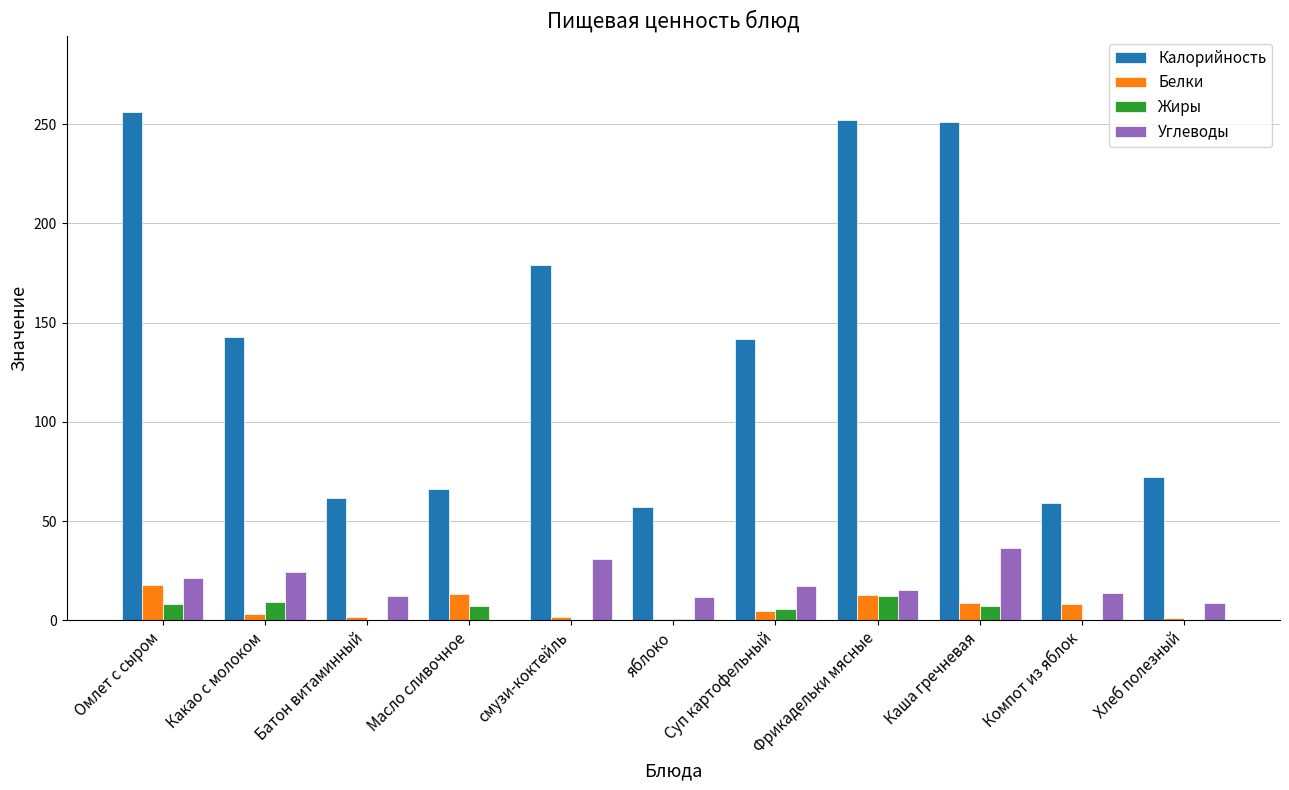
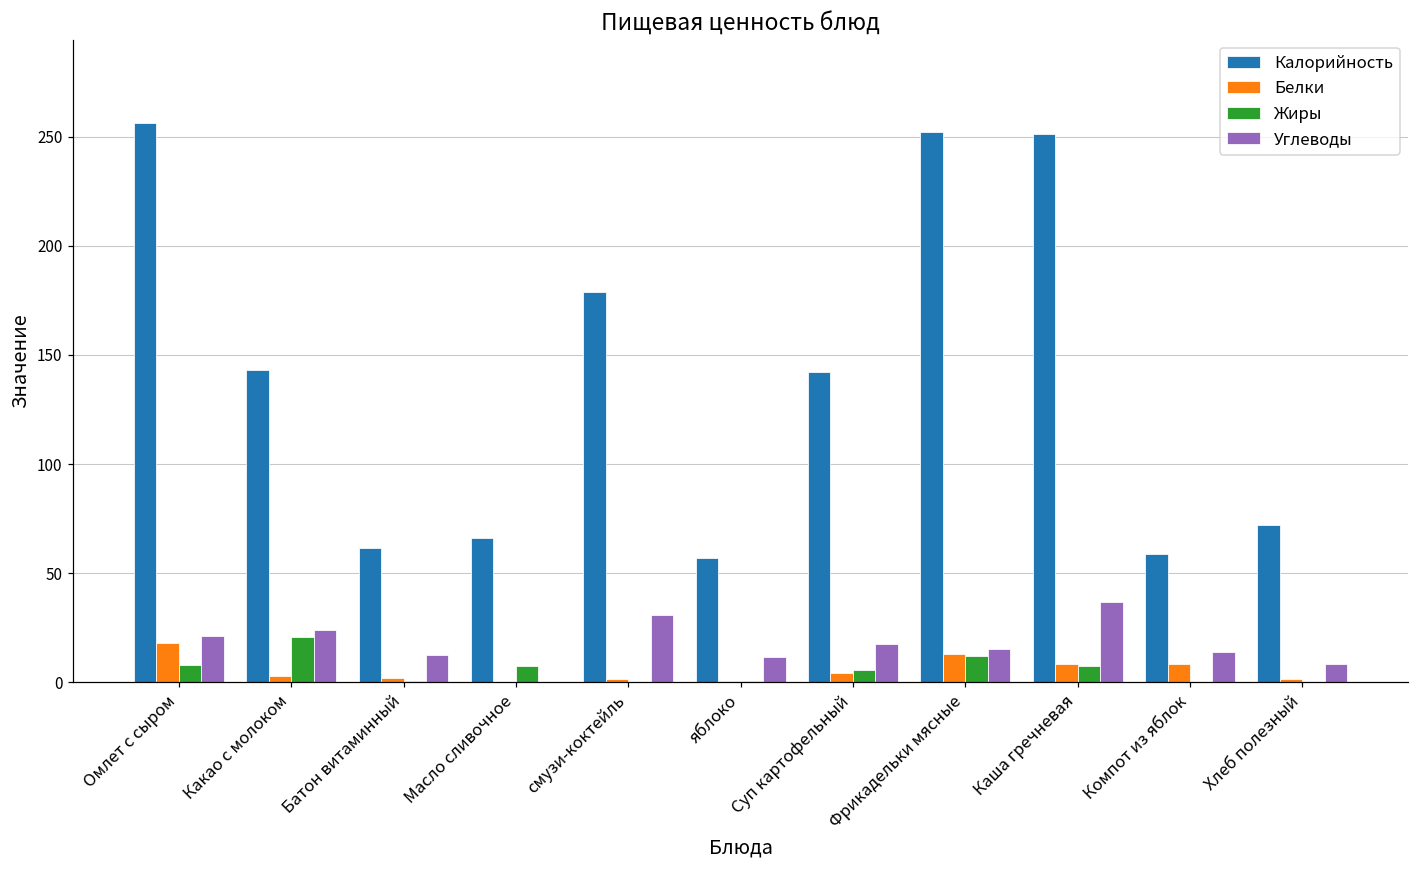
Жиры, Какао с молоком: 9 -> 21
Белки, Масло сливочное: 13 -> 0
